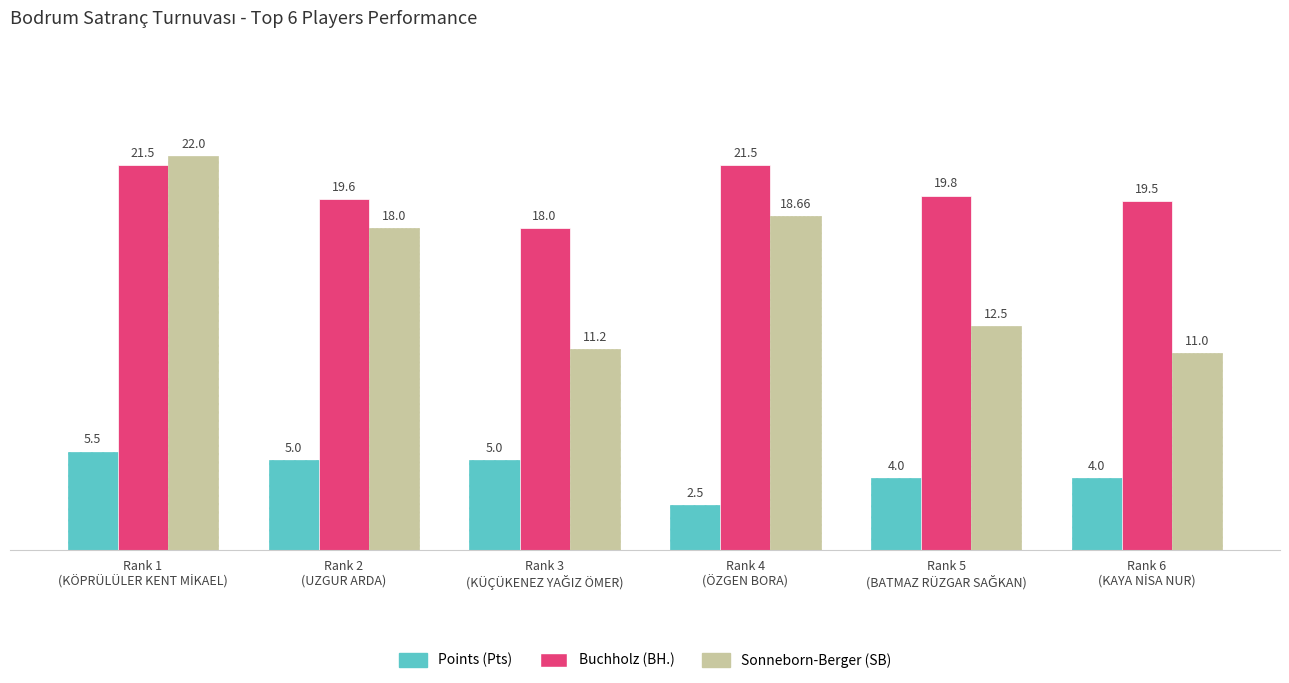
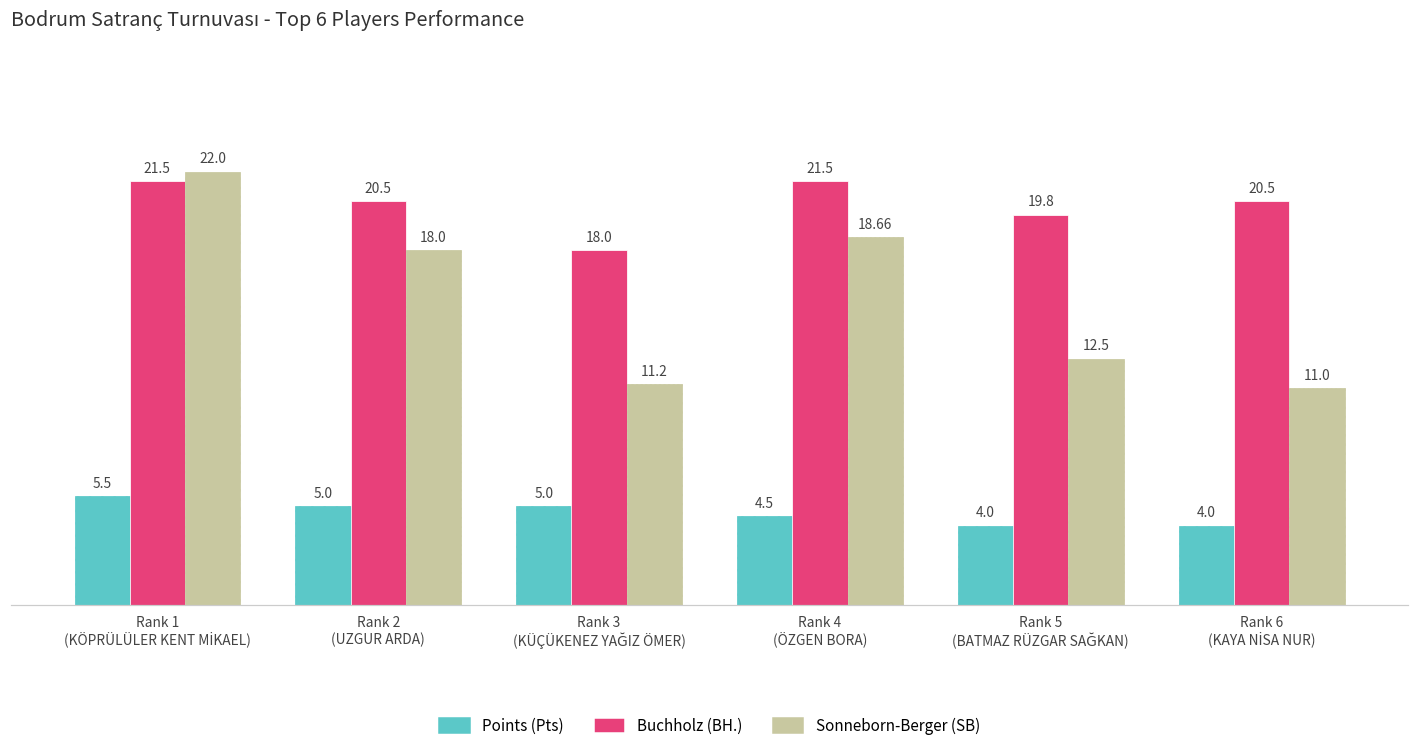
Buchholz (BH.), Rank 2 (UZGUR ARDA): 19.6 -> 20.5
Points (Pts), Rank 4 (ÖZGEN BORA): 2.5 -> 4.5
Buchholz (BH.), Rank 6 (KAYA NİSA NUR): 19.5 -> 20.5
